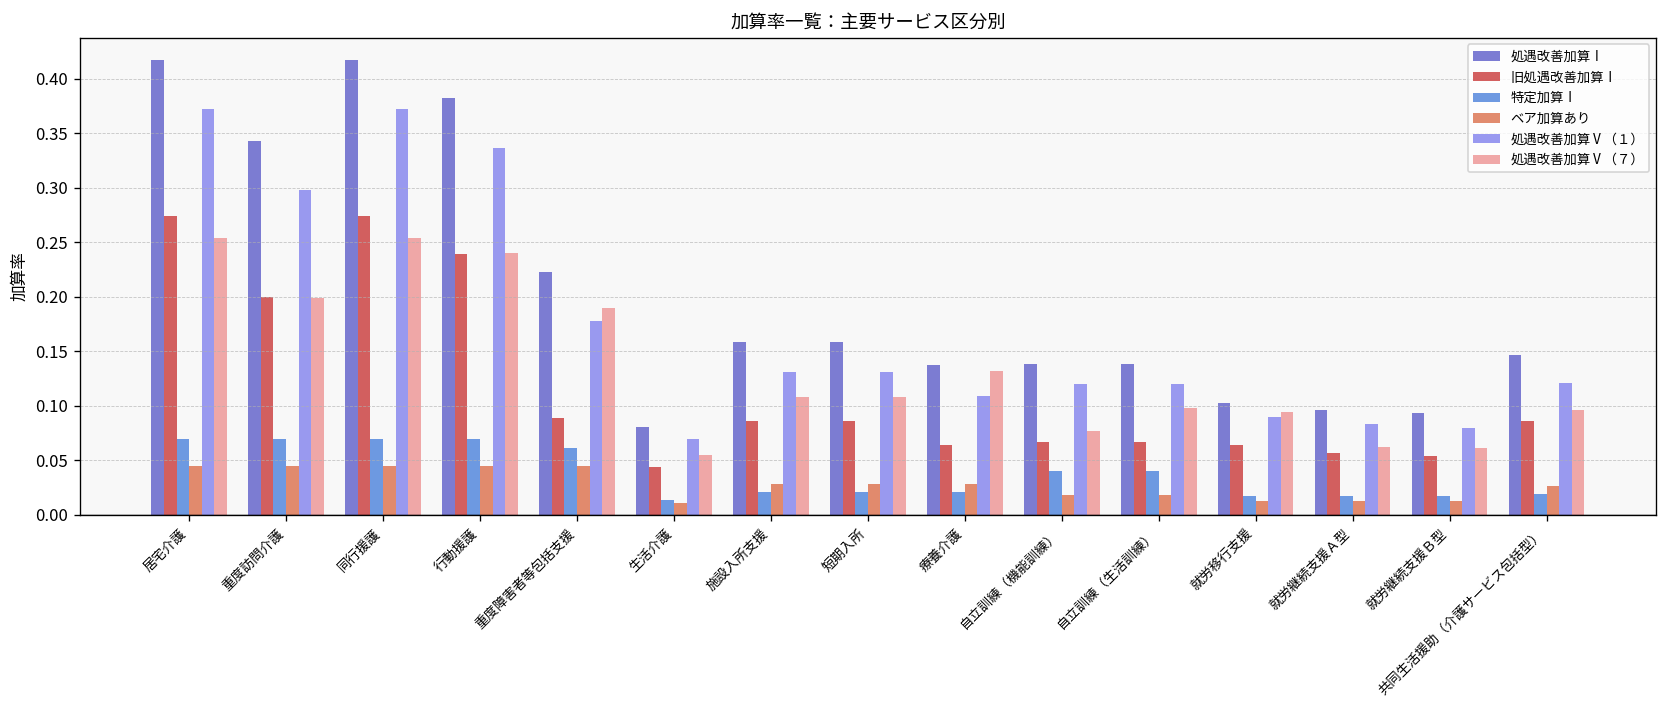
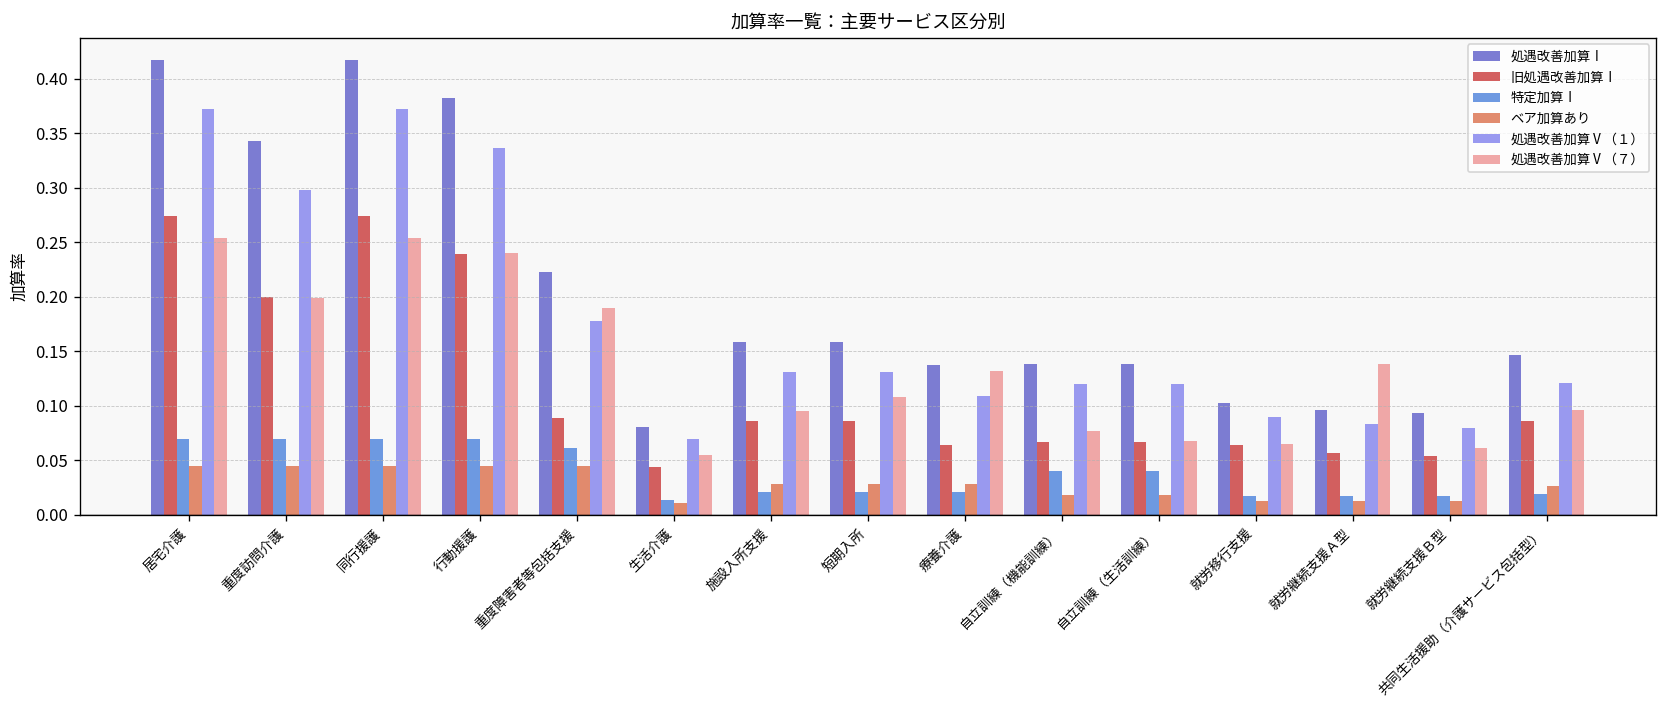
処遇改善加算Ⅴ（７）, 施設入所支援: 0.11 -> 0.10
処遇改善加算Ⅴ（７）, 自立訓練（生活訓練）: 0.10 -> 0.07
処遇改善加算Ⅴ（７）, 就労移行支援: 0.09 -> 0.07
処遇改善加算Ⅴ（７）, 就労継続支援Ａ型: 0.06 -> 0.14
